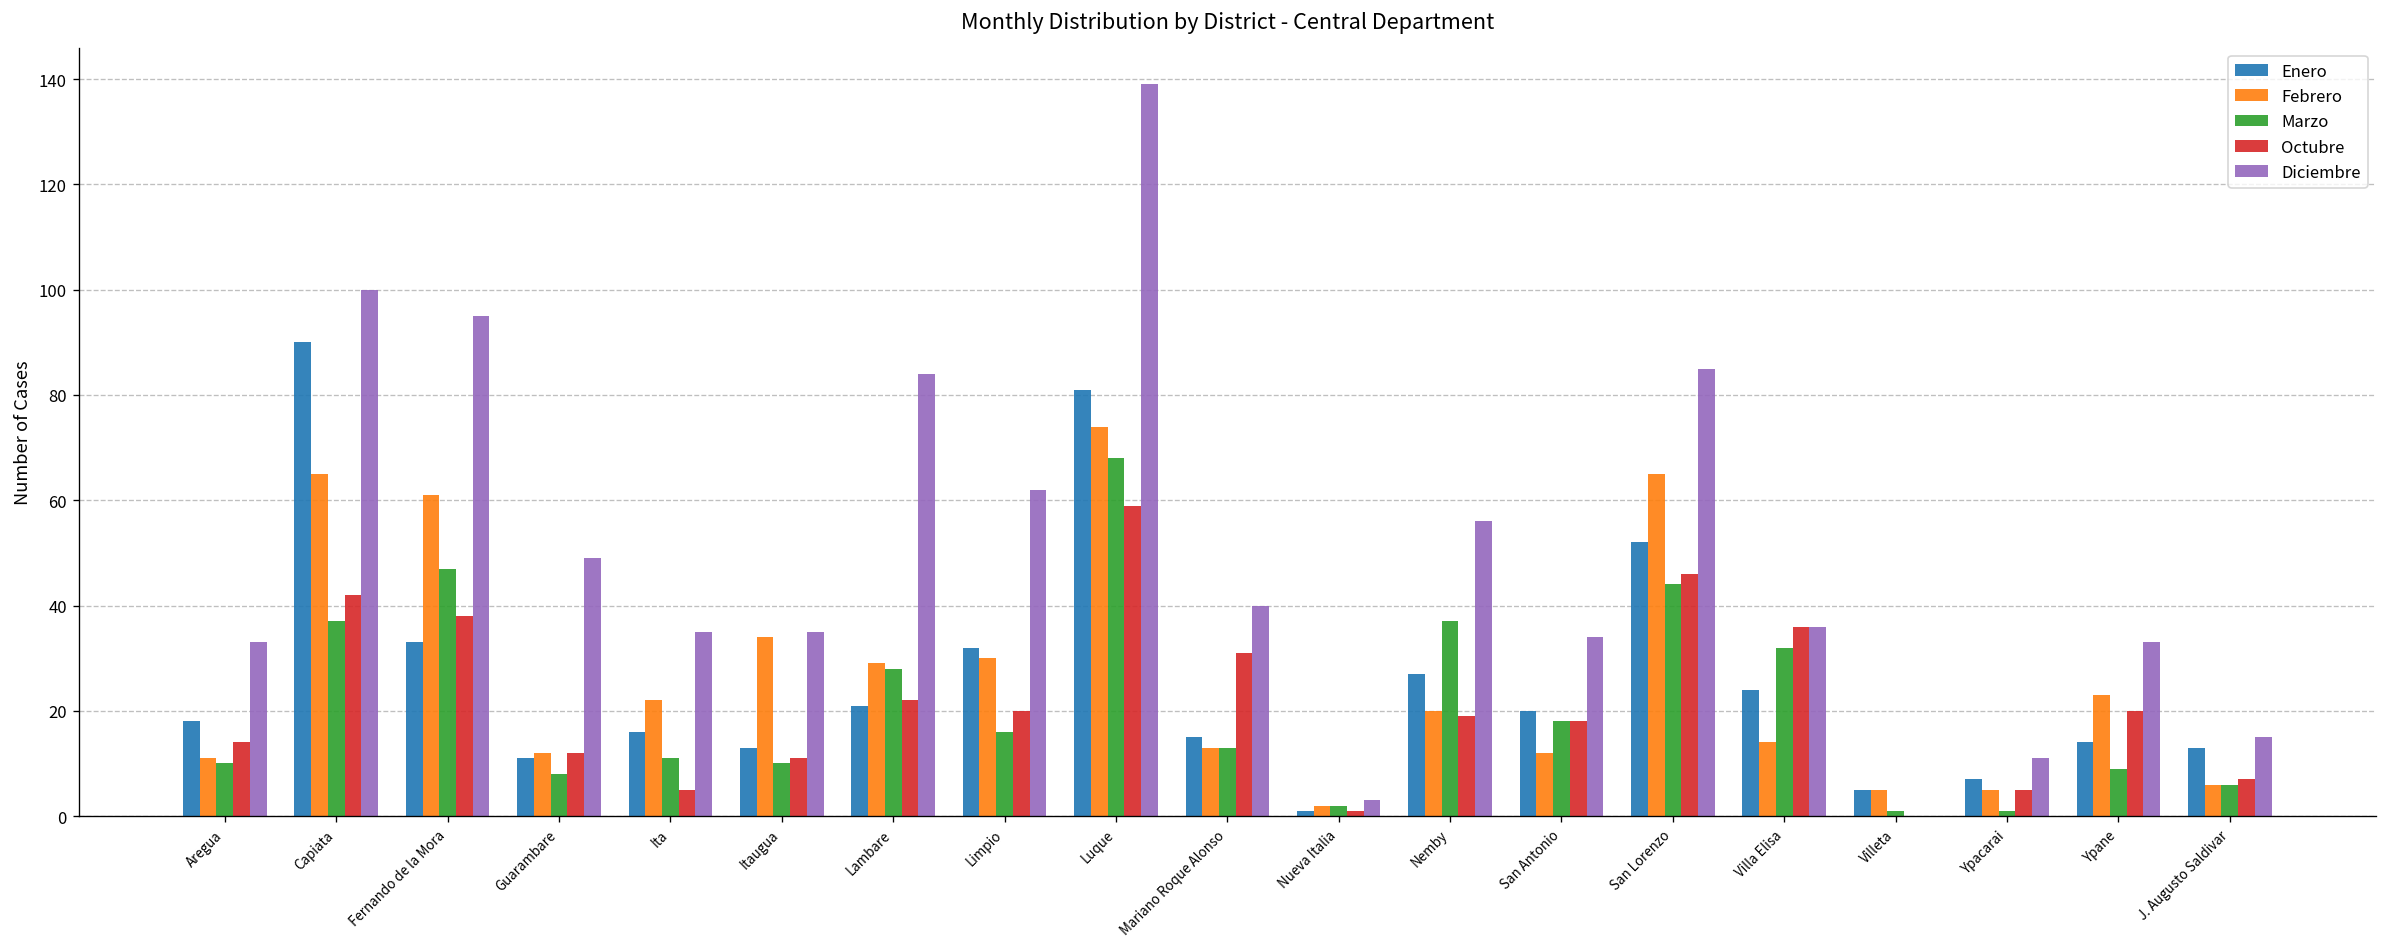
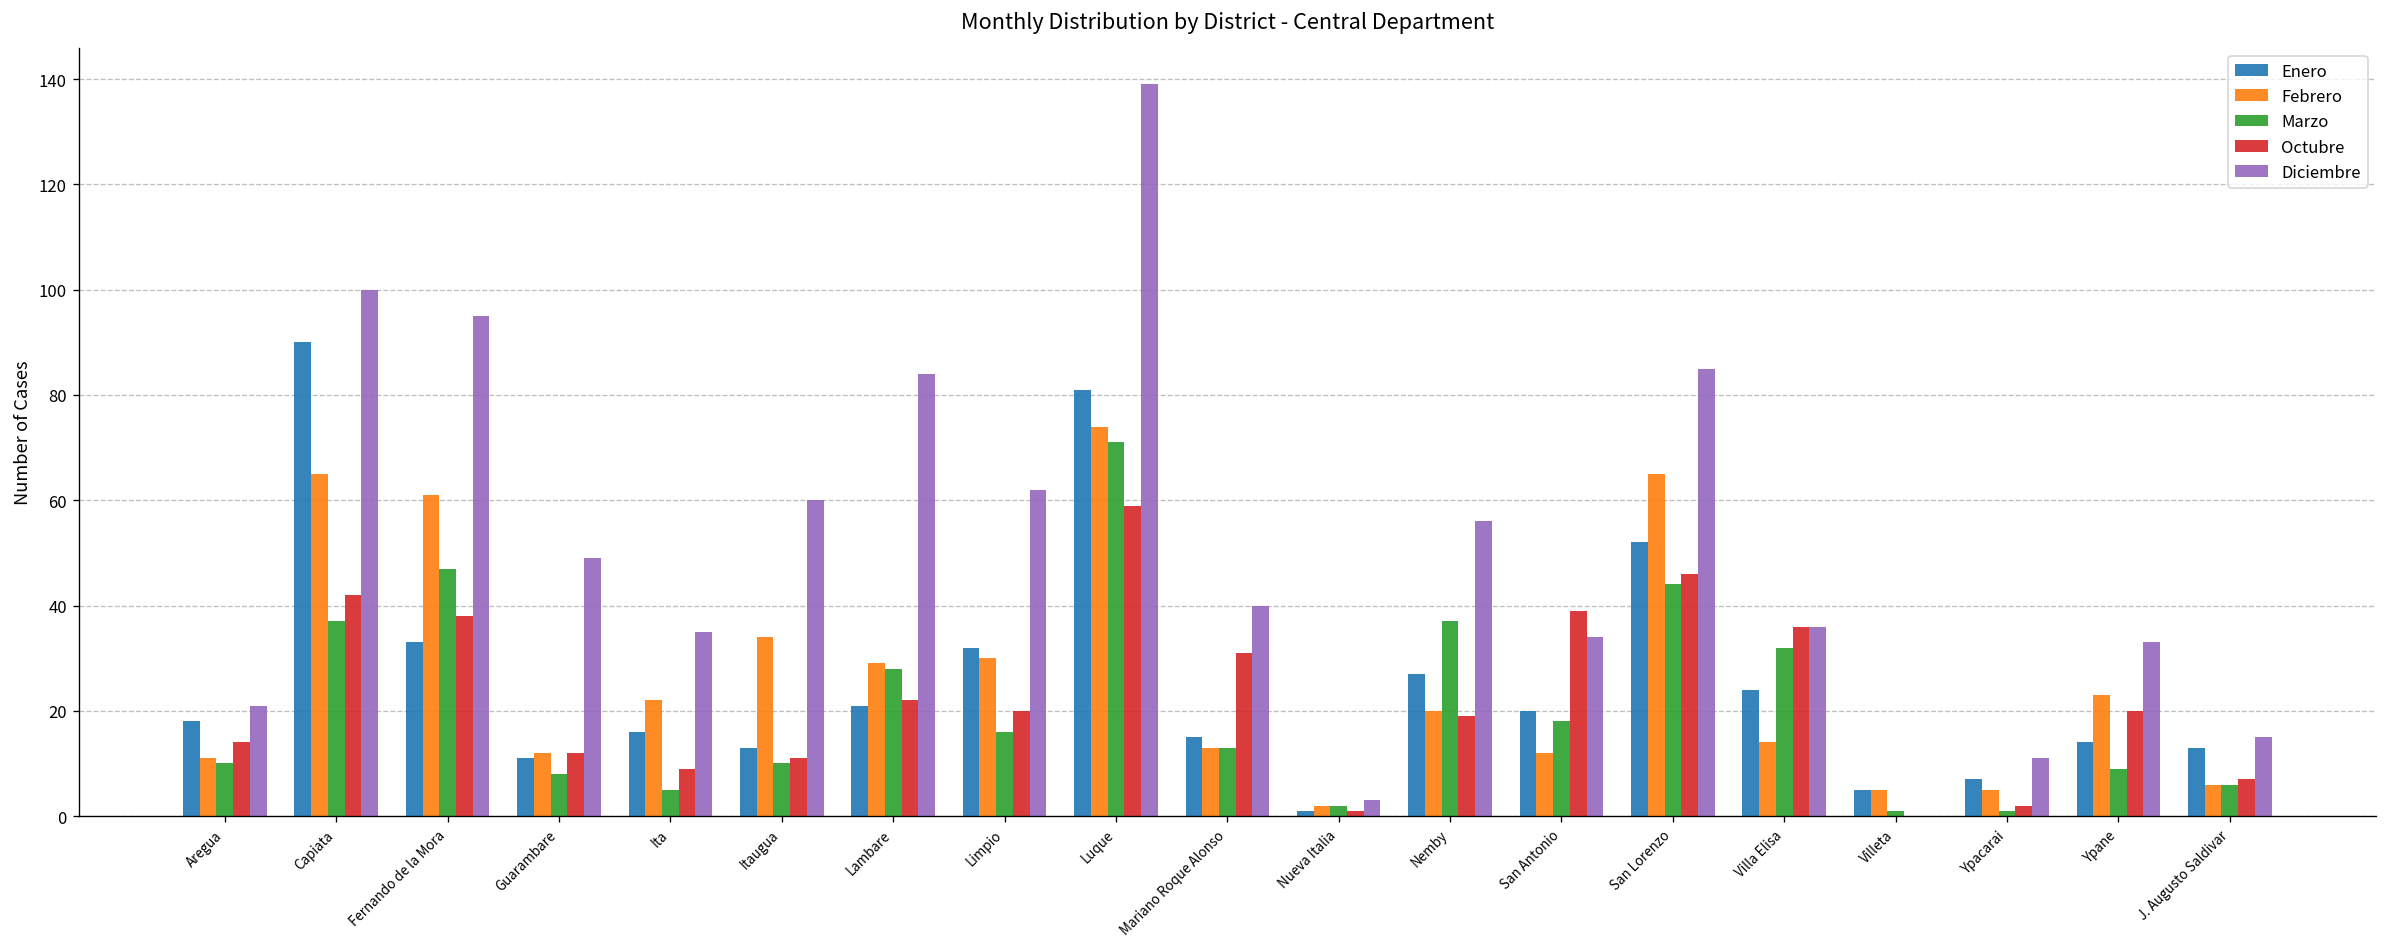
Diciembre, Aregua: 33 -> 21
Marzo, Ita: 11 -> 5
Octubre, Ita: 5 -> 9
Diciembre, Itaugua: 35 -> 60
Marzo, Luque: 68 -> 71
Octubre, San Antonio: 18 -> 39
Octubre, Ypacarai: 5 -> 2
